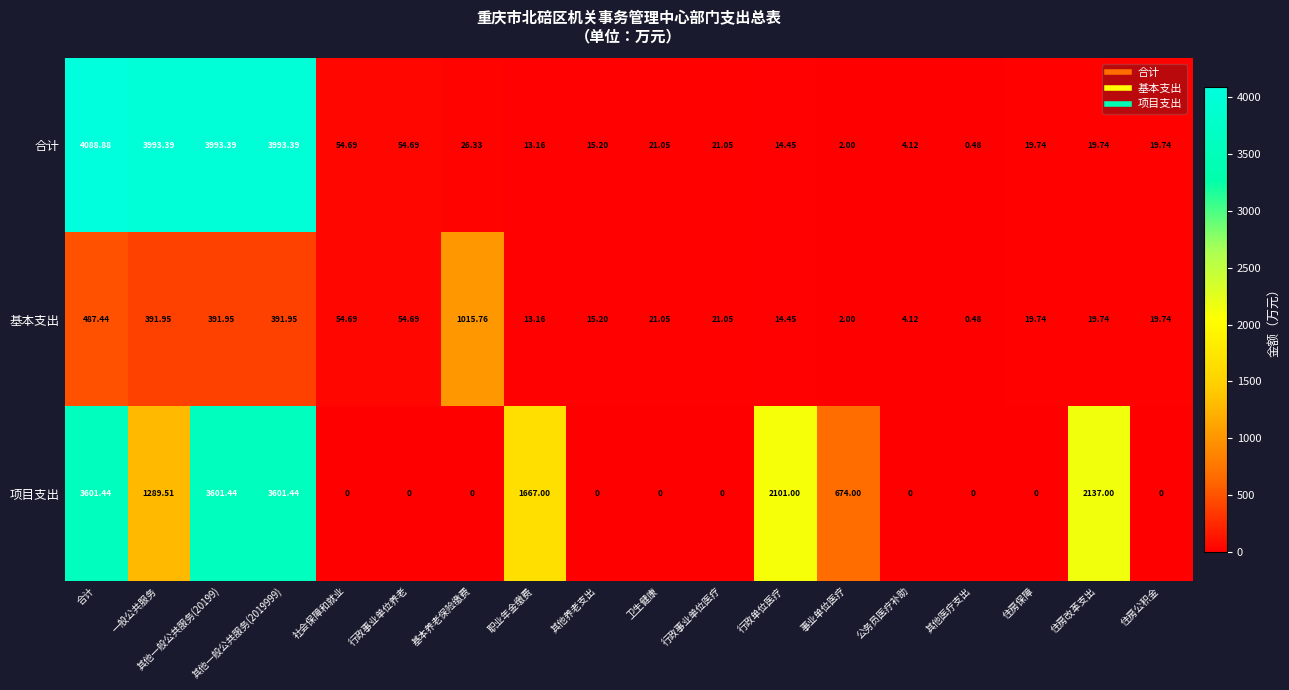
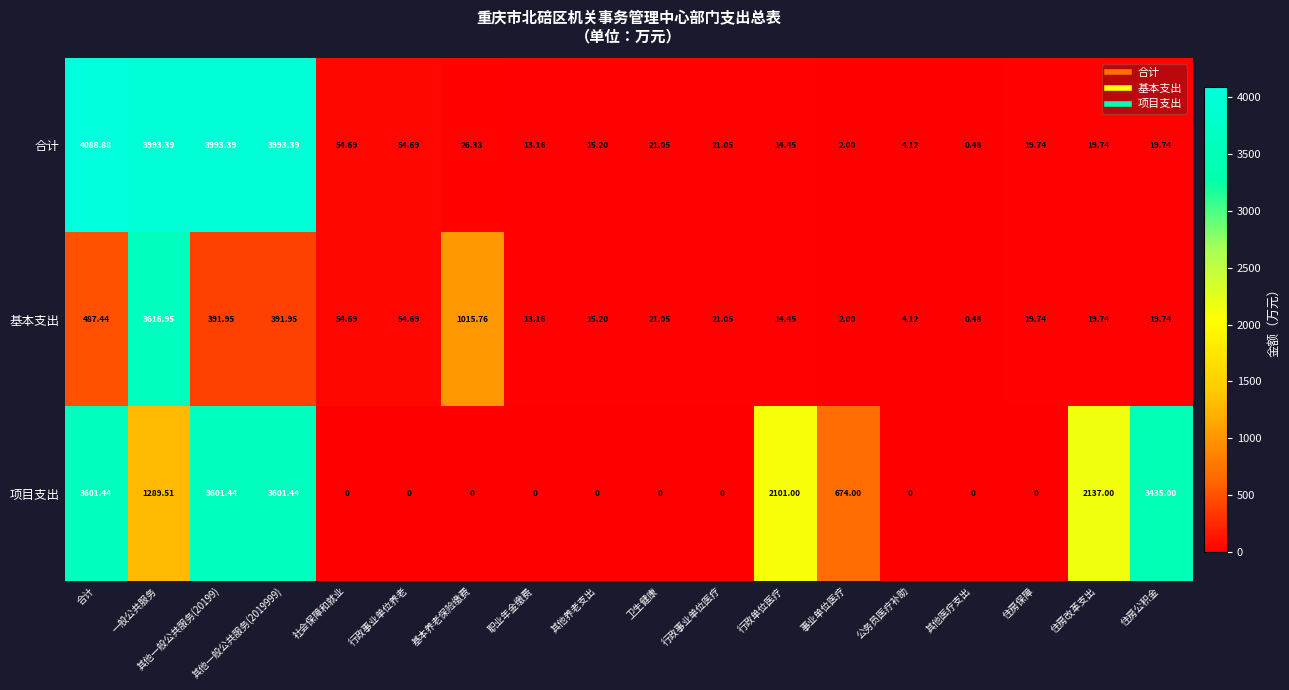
基本支出, 一般公共服务: 391.95 -> 3616.95
项目支出, 职业年金缴费: 1667.00 -> 0
项目支出, 住房公积金: 0 -> 3435.00
